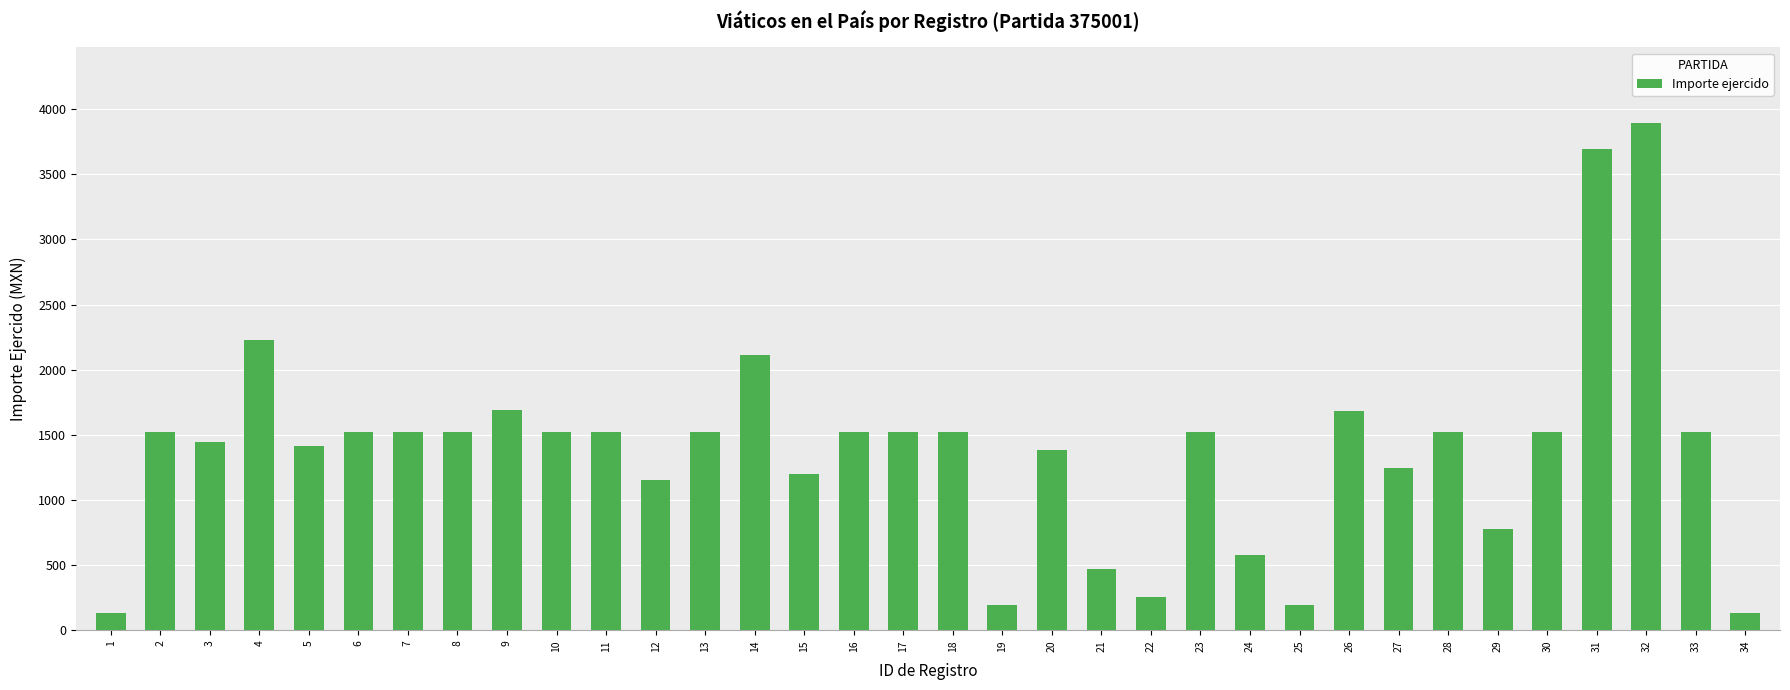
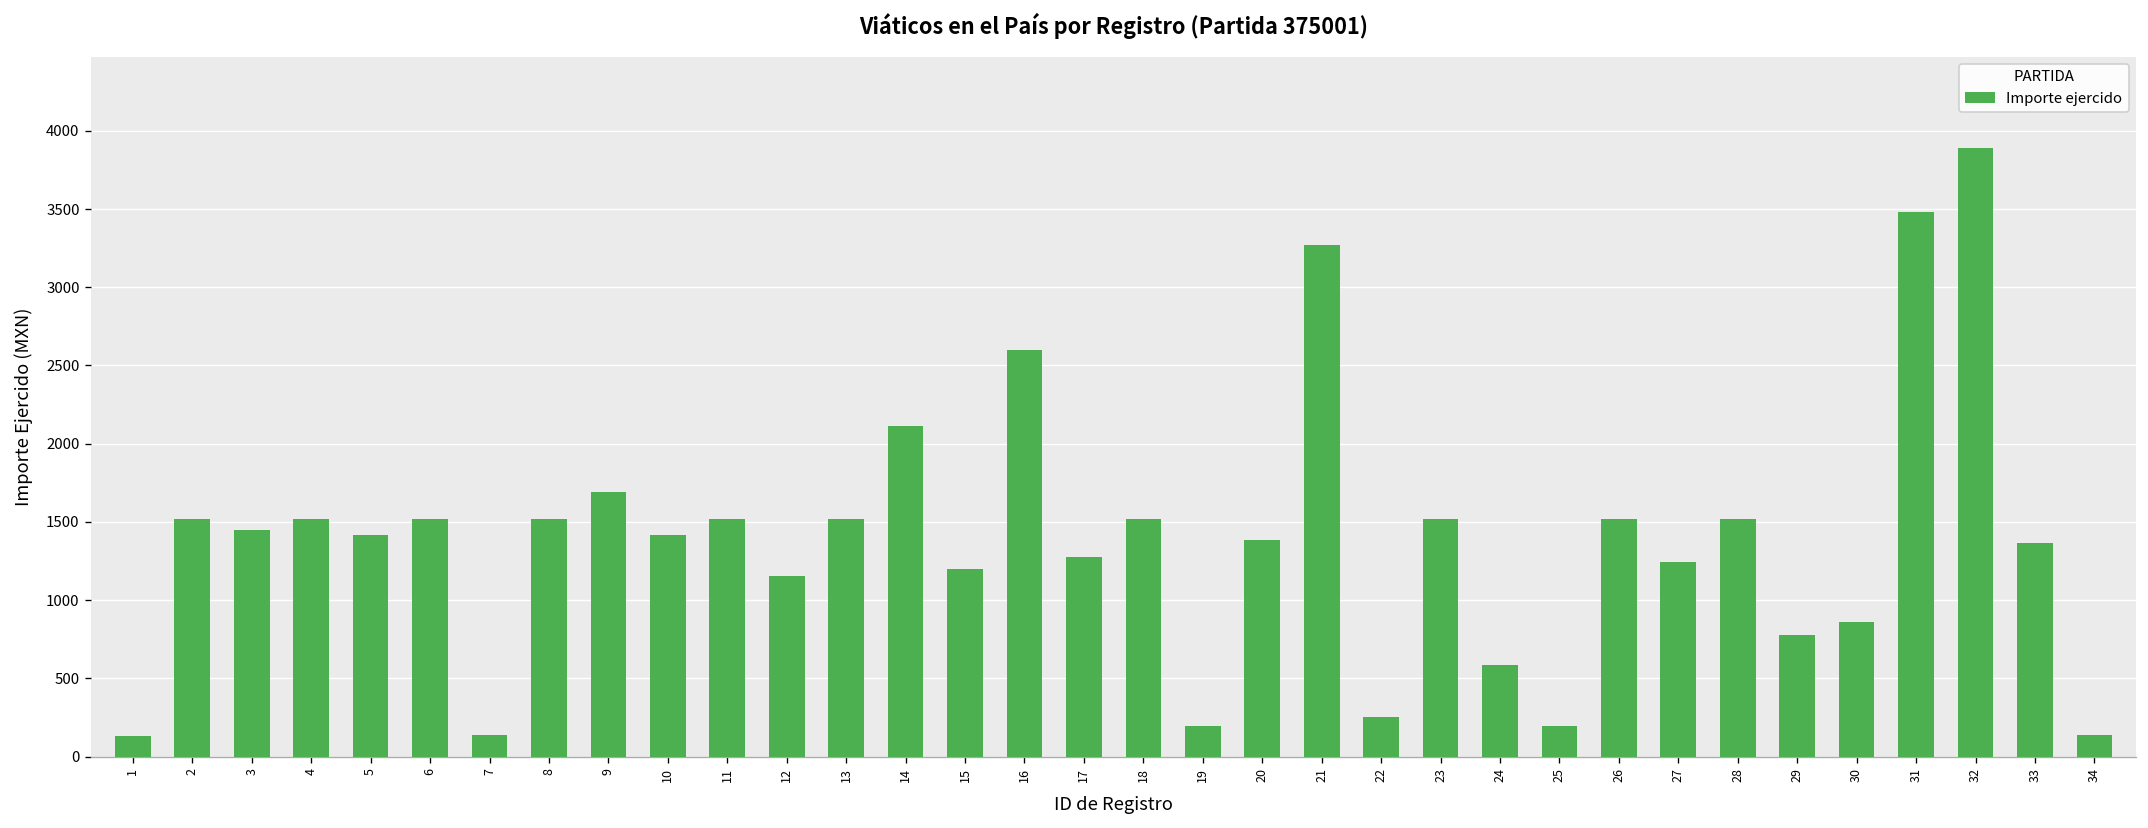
4: 2230 -> 1520
7: 1520 -> 140
10: 1520 -> 1410
16: 1520 -> 2600
17: 1520 -> 1270
21: 470 -> 3270
26: 1680 -> 1520
30: 1520 -> 860
31: 3690 -> 3480
33: 1520 -> 1360
